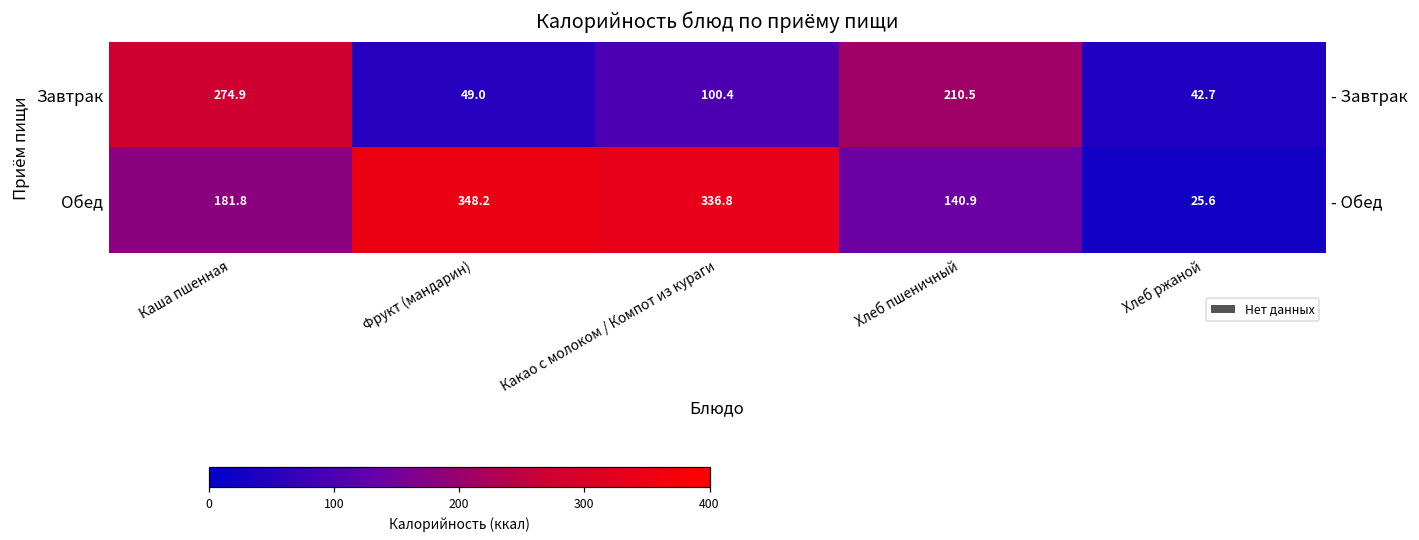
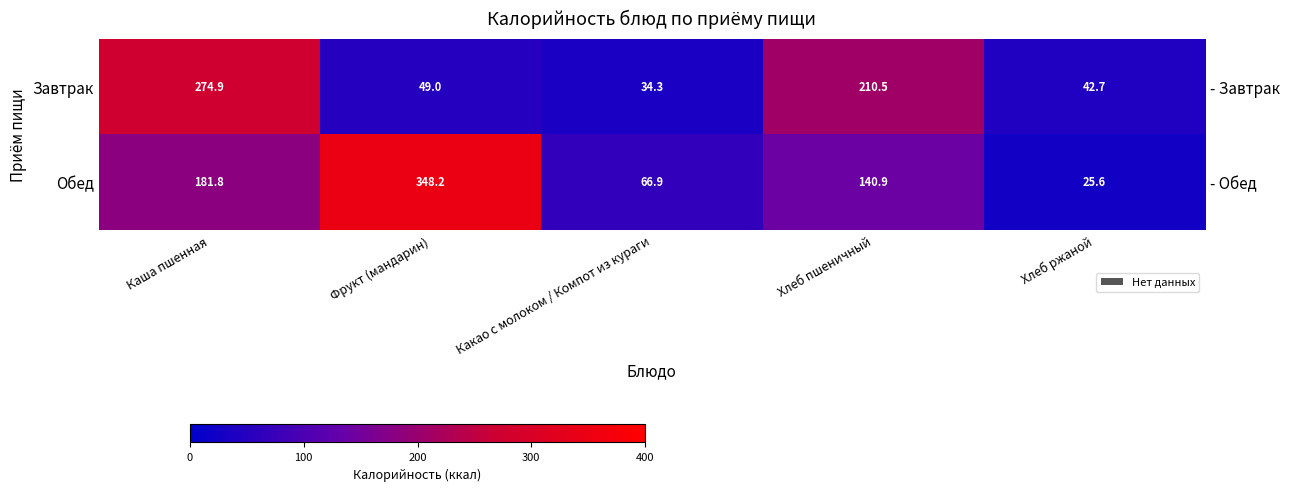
Завтрак, Какао с молоком / Компот из кураги: 100.4 -> 34.3
Обед, Какао с молоком / Компот из кураги: 336.8 -> 66.9
